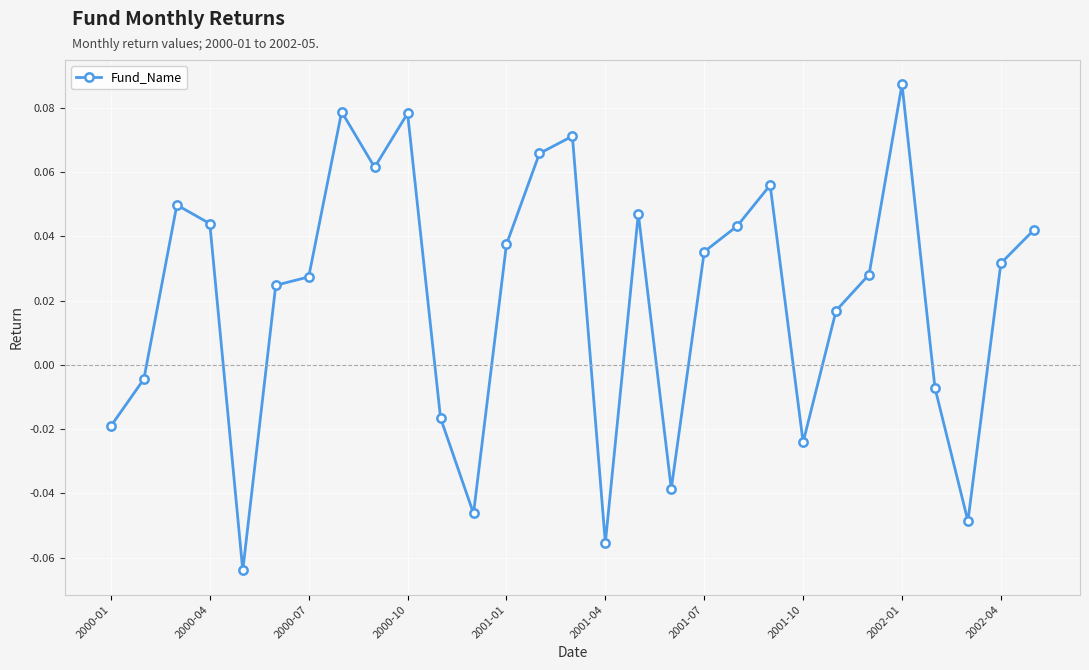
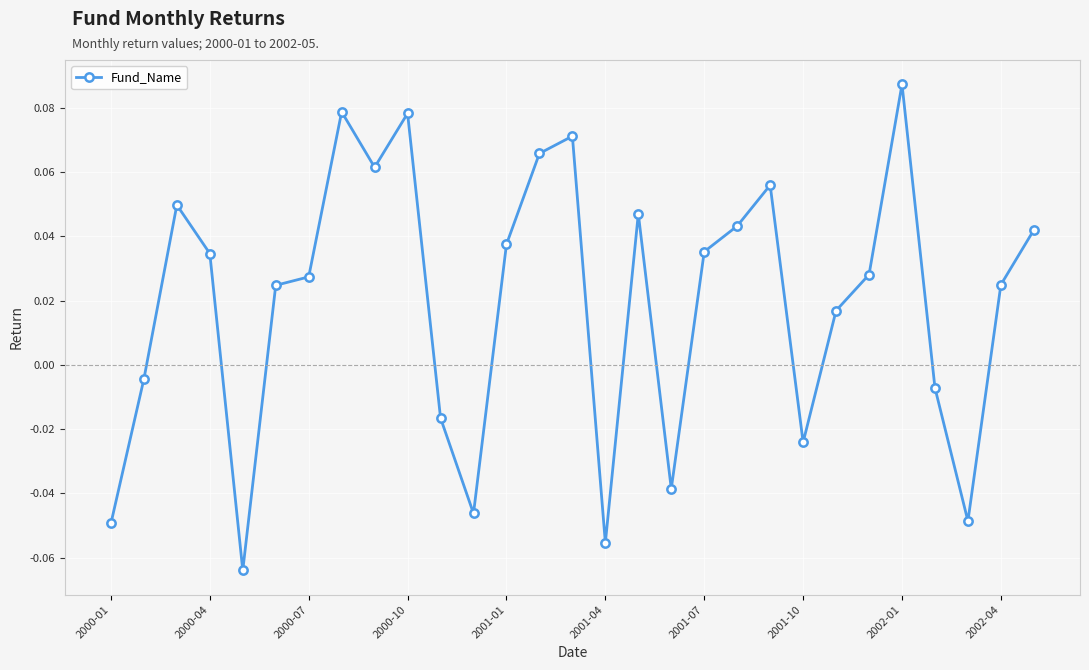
2000-01: -0.019 -> -0.049
2000-04: 0.044 -> 0.035
2002-04: 0.032 -> 0.025
